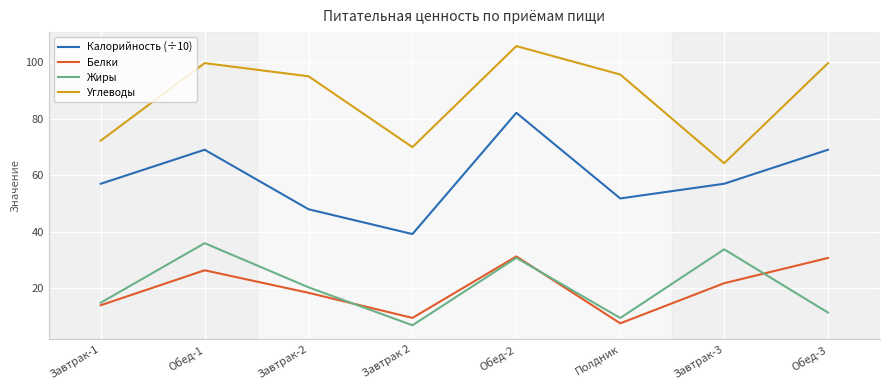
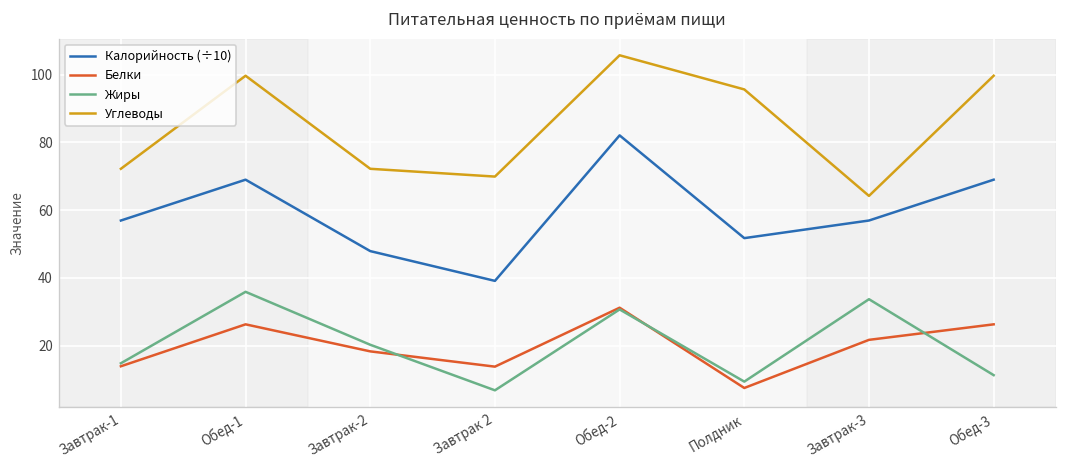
Углеводы, Завтрак-2: 95 -> 72
Белки, Завтрак 2: 9 -> 14
Белки, Обед-3: 31 -> 26
